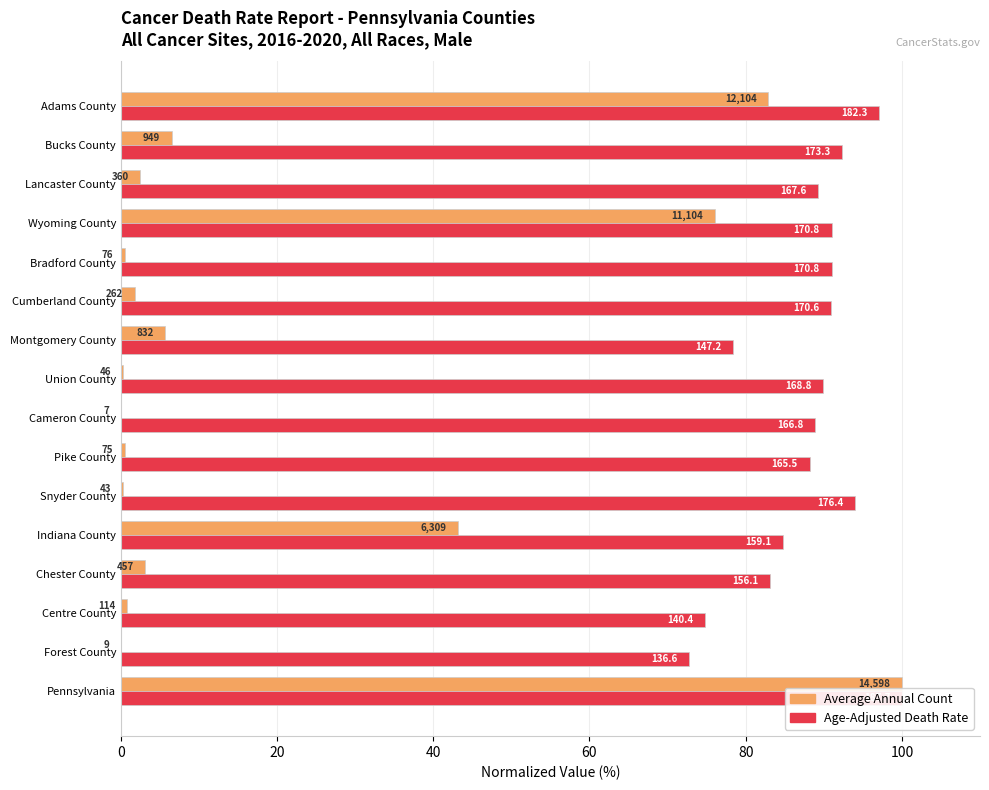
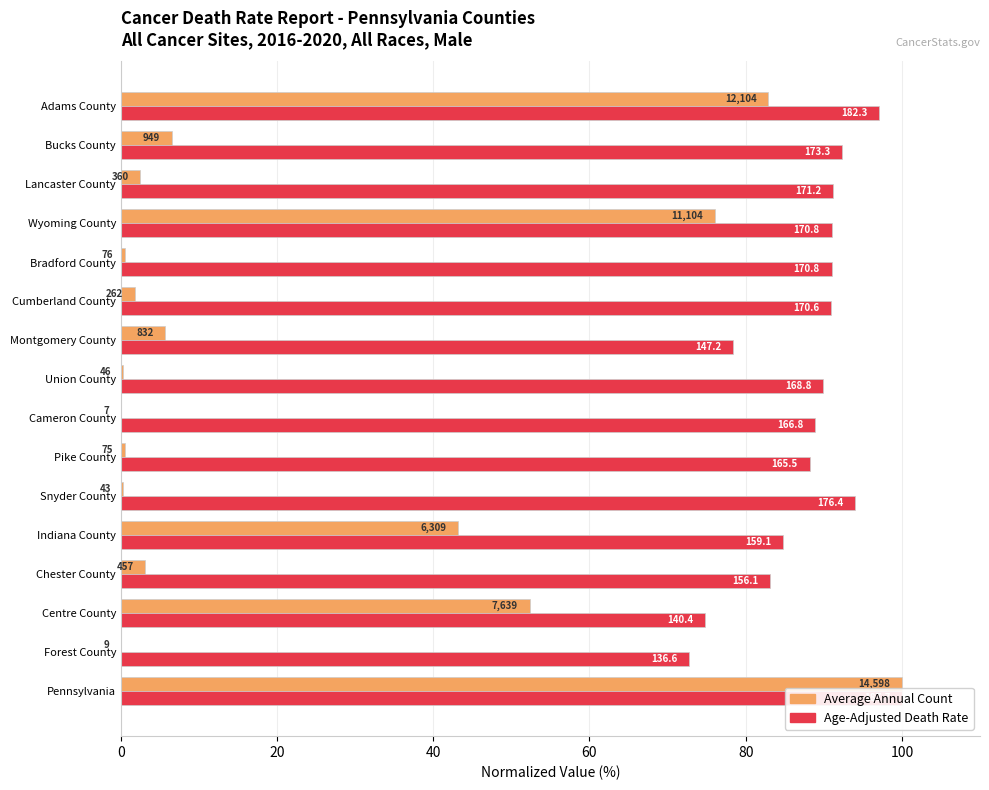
Age-Adjusted Death Rate, Lancaster County: 167.6 -> 171.2
Average Annual Count, Centre County: 114 -> 7,639
